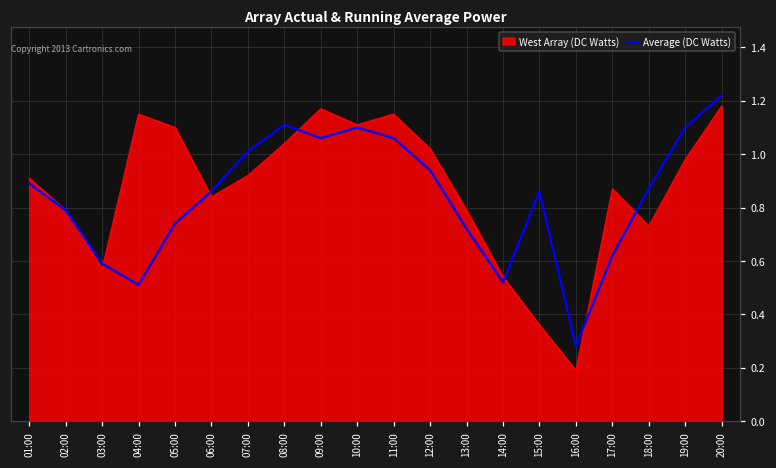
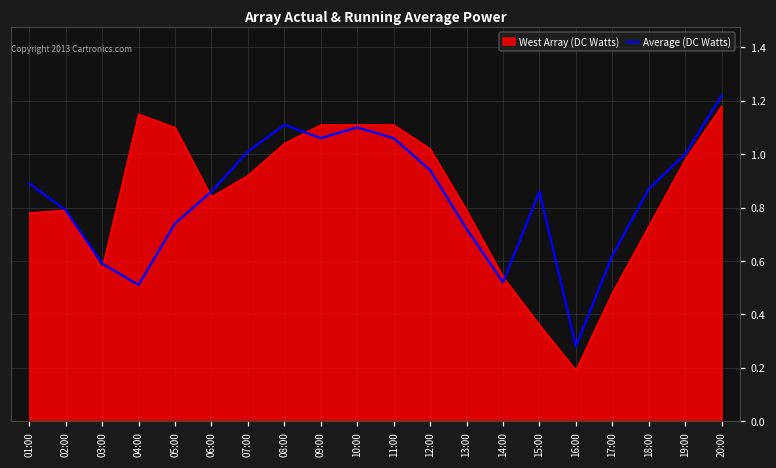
West Array (DC Watts), 01:00: 0.91 -> 0.78
West Array (DC Watts), 09:00: 1.17 -> 1.11
West Array (DC Watts), 11:00: 1.15 -> 1.11
West Array (DC Watts), 17:00: 0.87 -> 0.48
Average (DC Watts), 19:00: 1.1 -> 1.0
